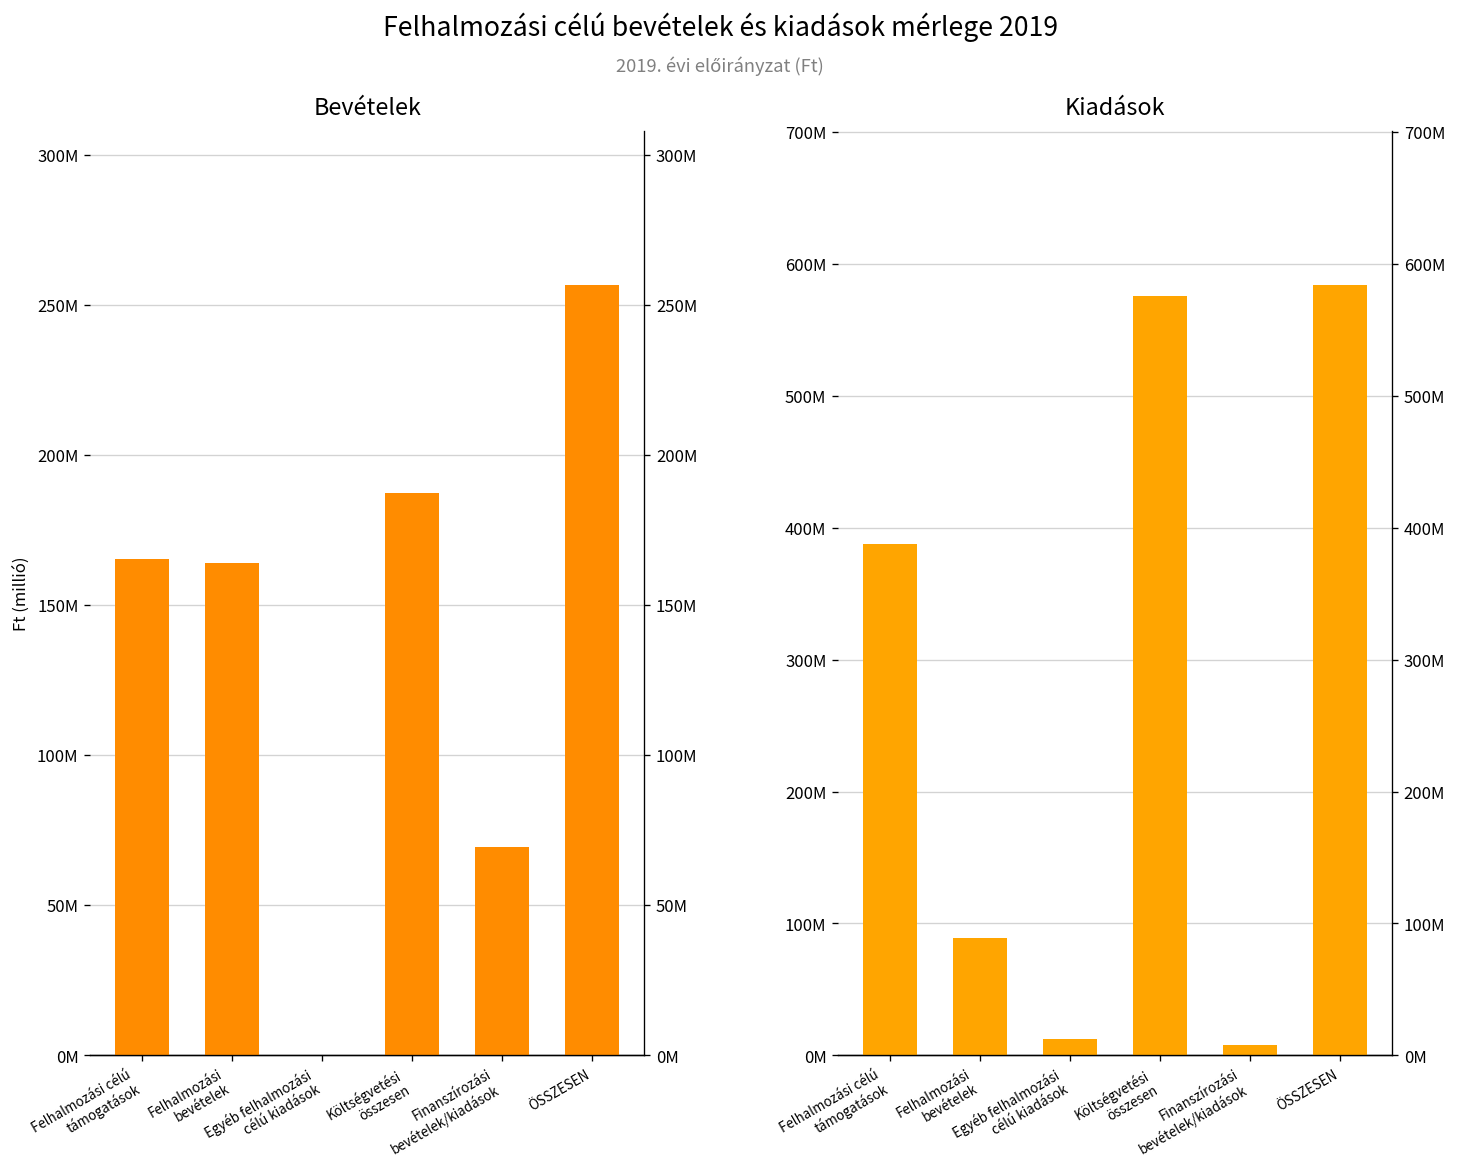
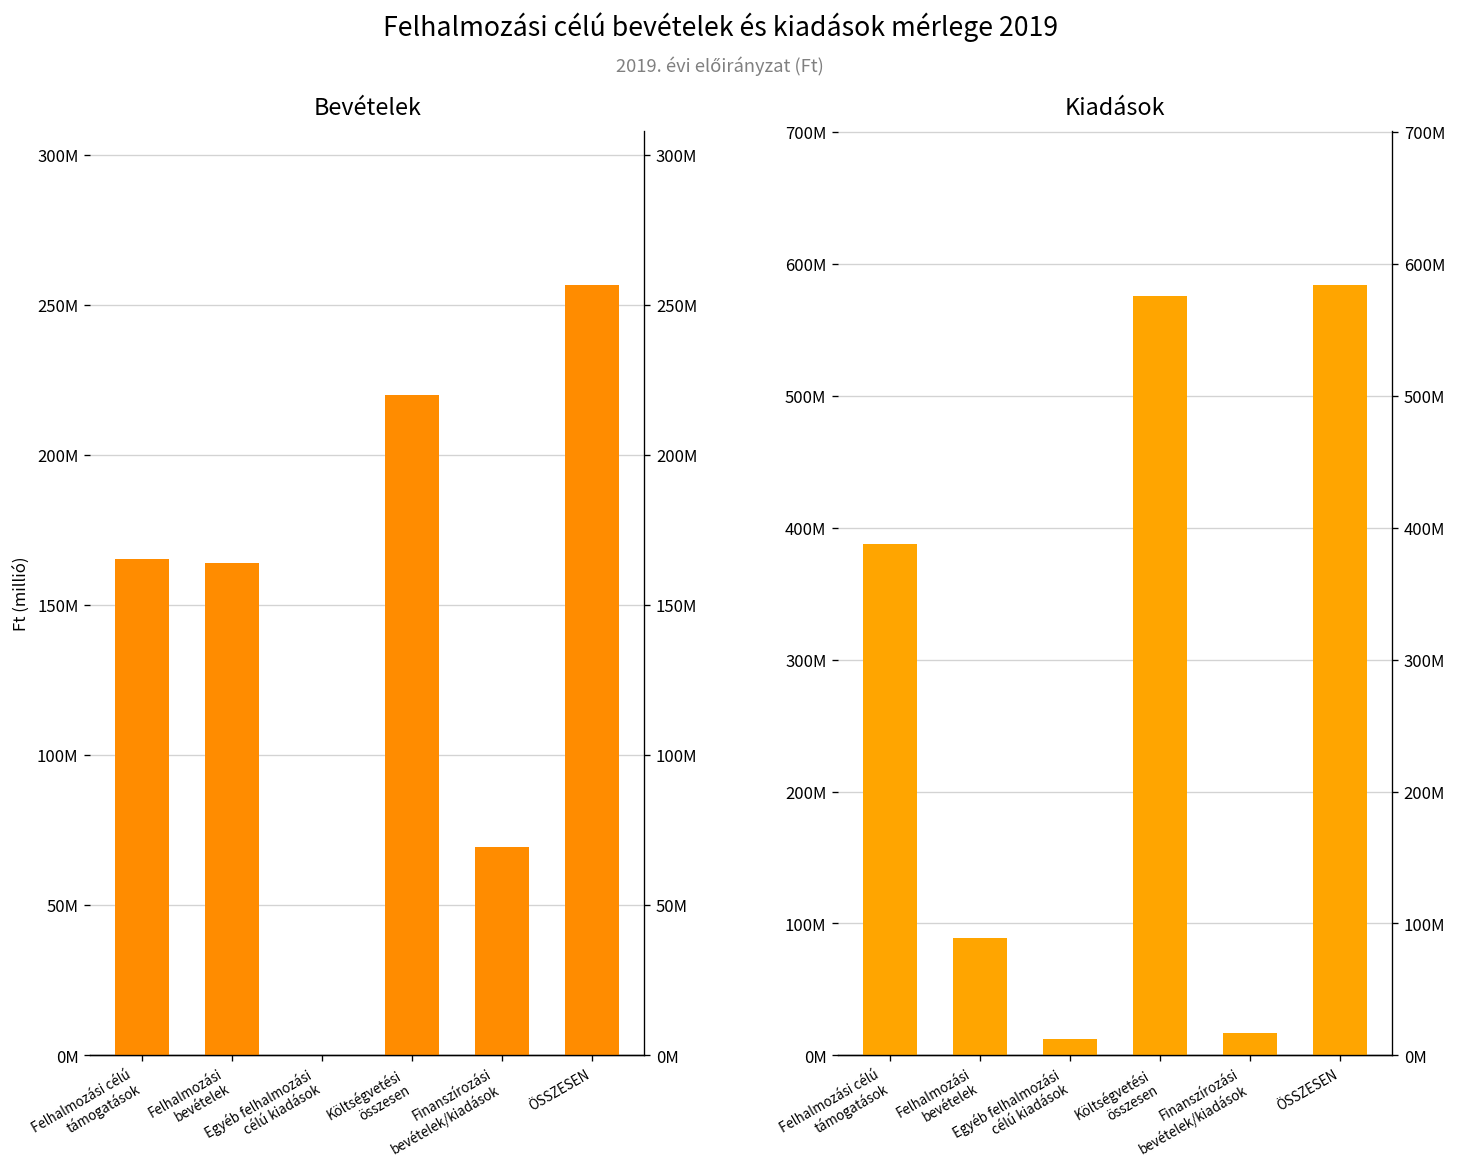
Bevételek, Költségvetési összesen: 187000000 -> 220000000
Kiadások, Finanszírozási bevételek/kiadások: 8000000 -> 17000000
